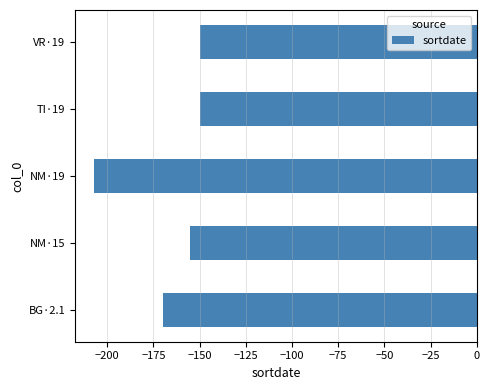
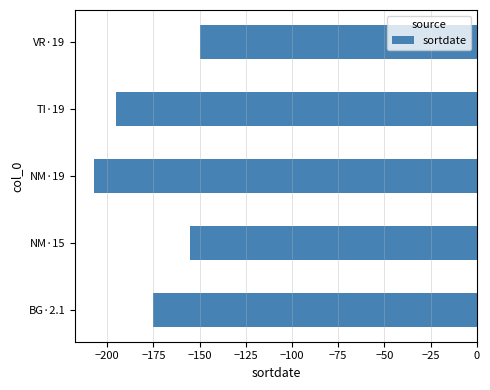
TI·19: -150 -> -195
BG·2.1: -170 -> -175
